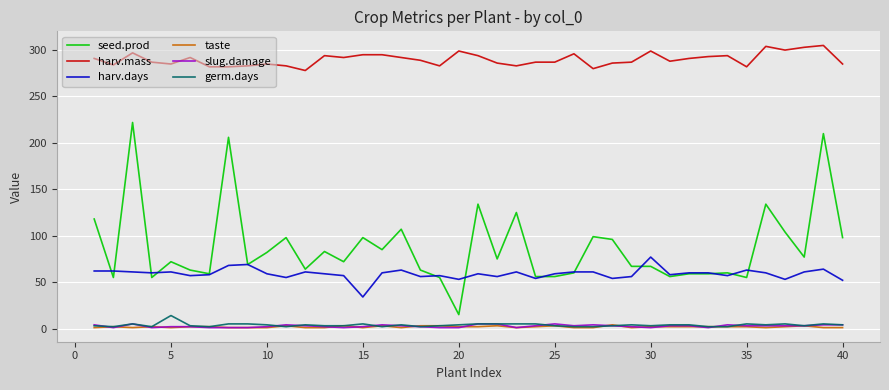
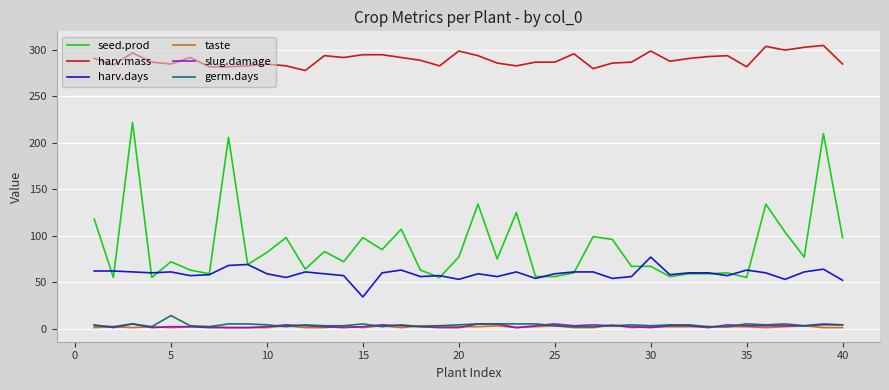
seed.prod, 20: 20 -> 80
